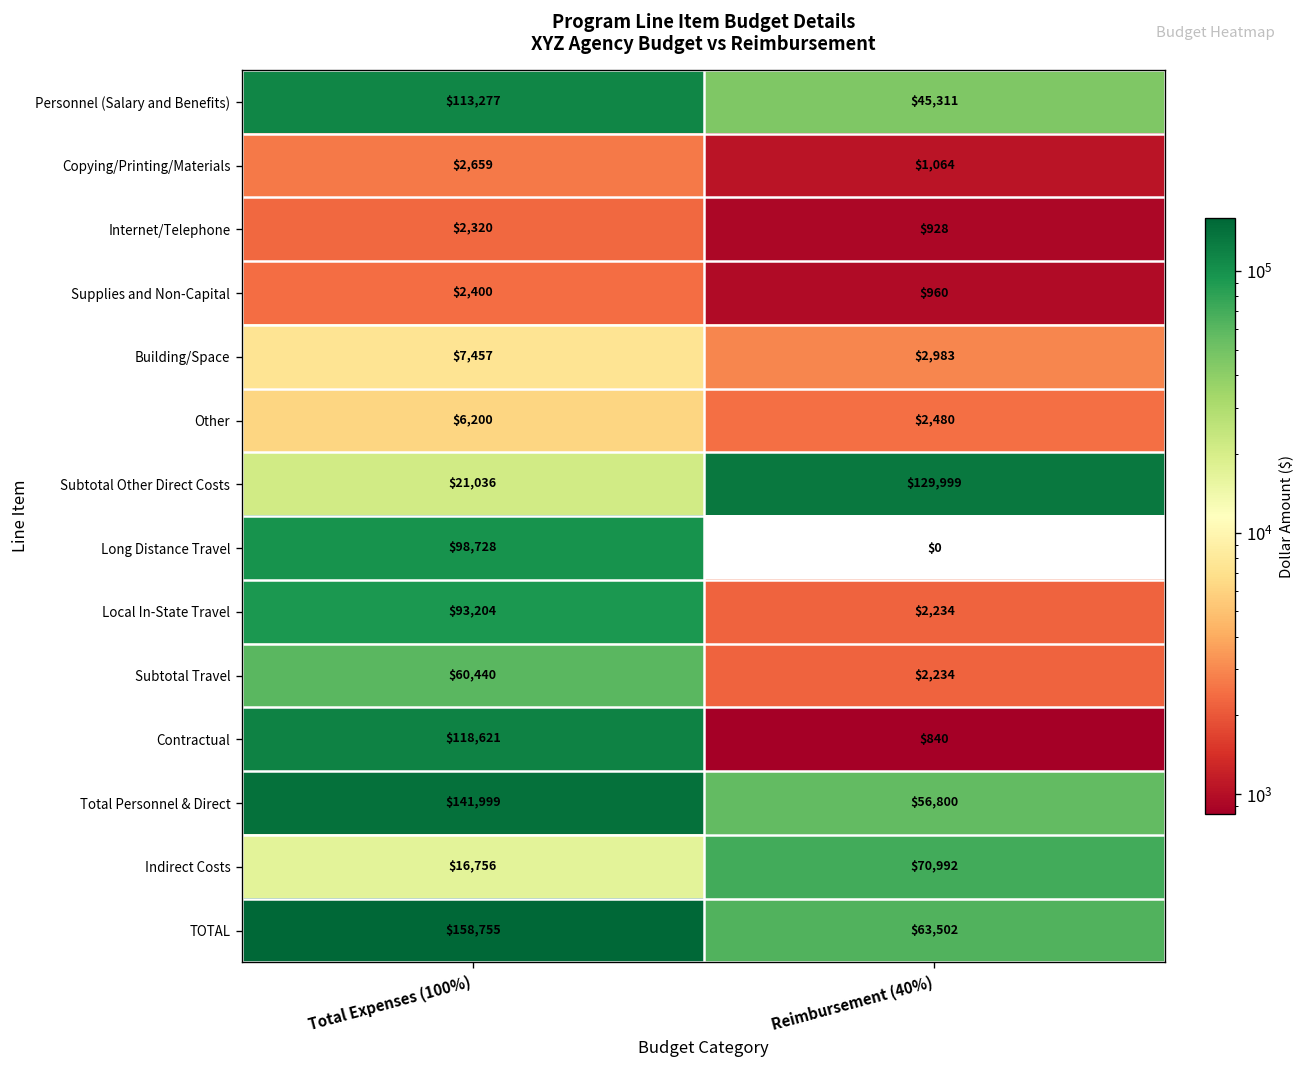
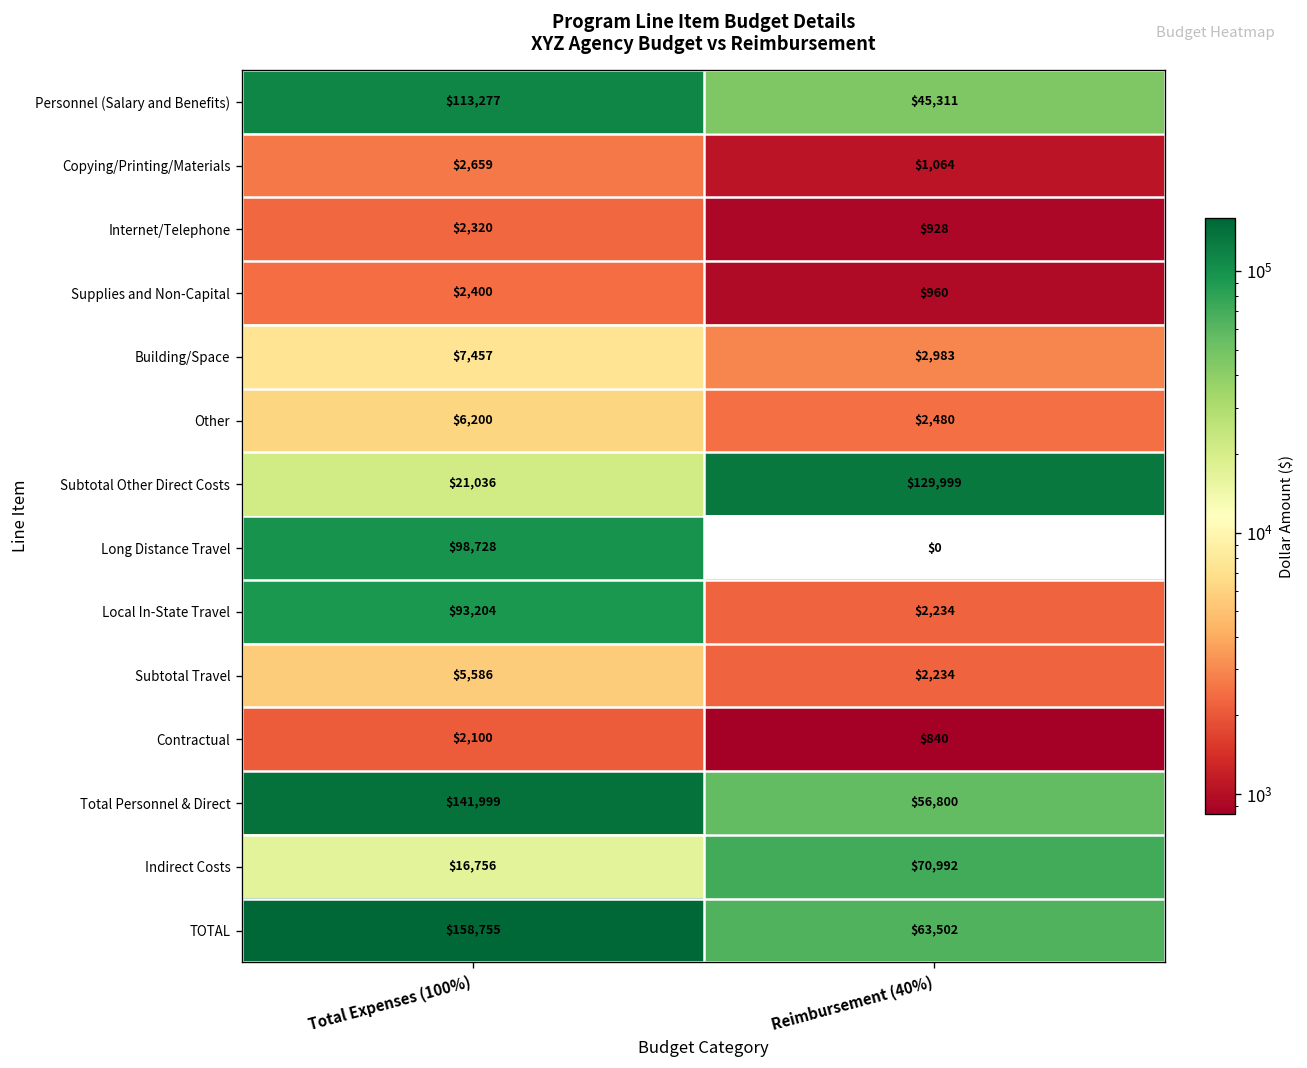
Subtotal Travel, Total Expenses (100%): $60,440 -> $5,586
Contractual, Total Expenses (100%): $118,621 -> $2,100
